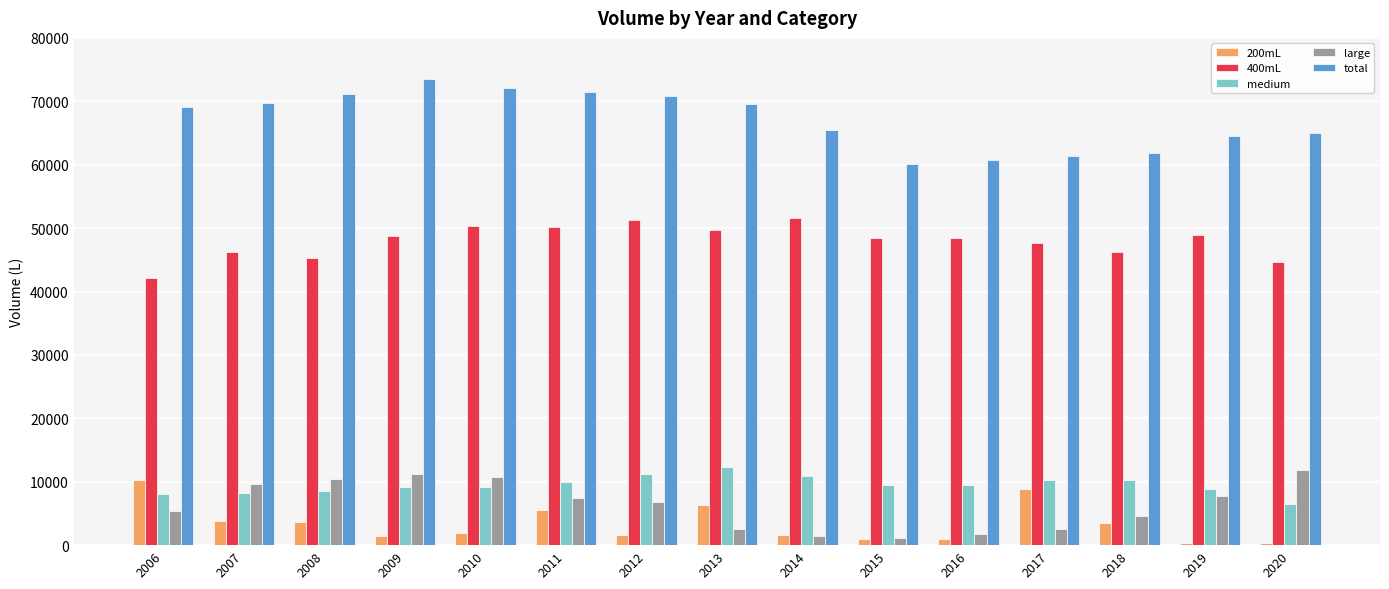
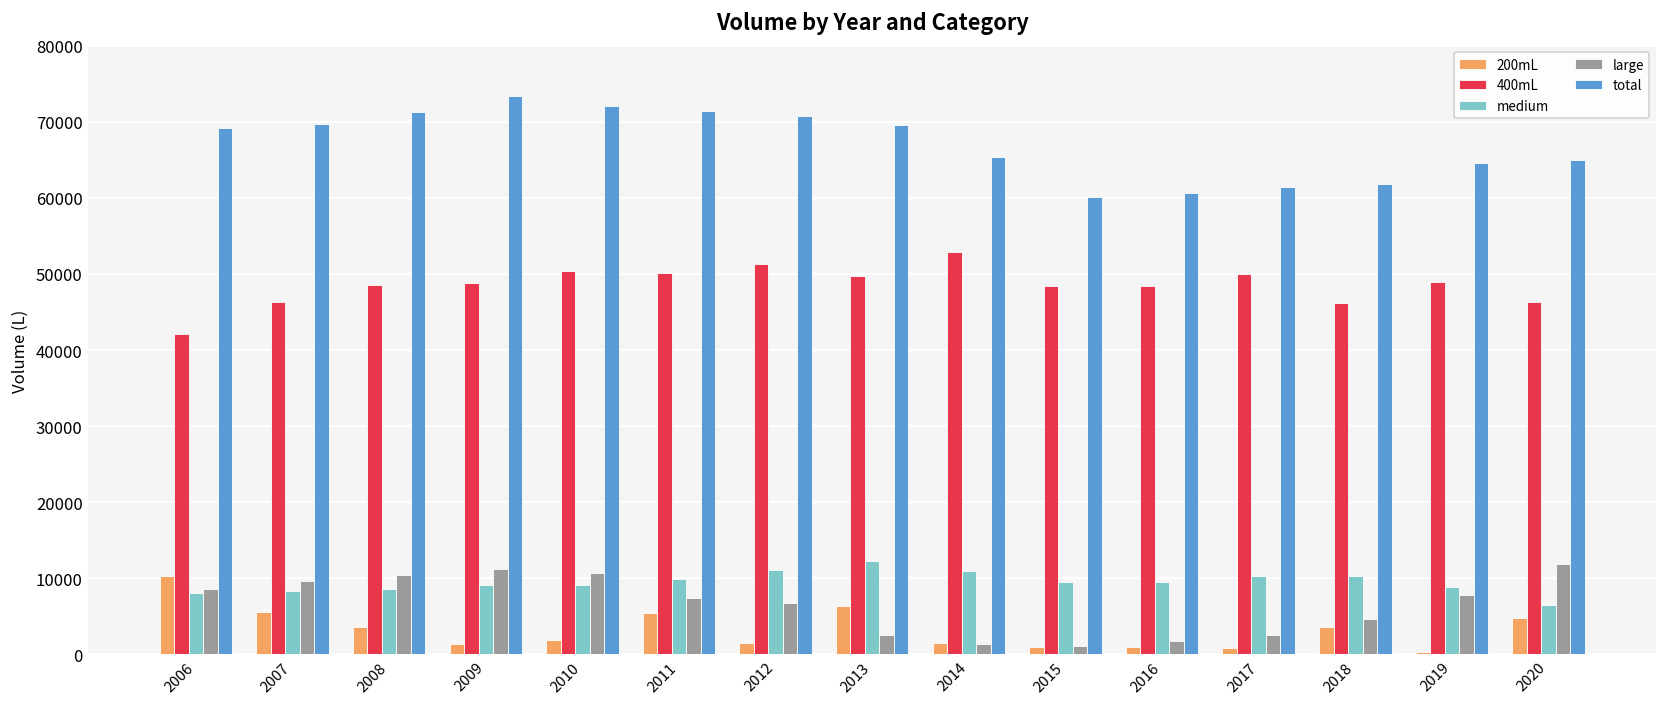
large, 2006: 5000 -> 9000
200mL, 2007: 4000 -> 6000
400mL, 2008: 45000 -> 49000
400mL, 2014: 52000 -> 53000
200mL, 2017: 9000 -> 1000
400mL, 2017: 48000 -> 50000
200mL, 2020: 0 -> 5000
400mL, 2020: 45000 -> 46000
